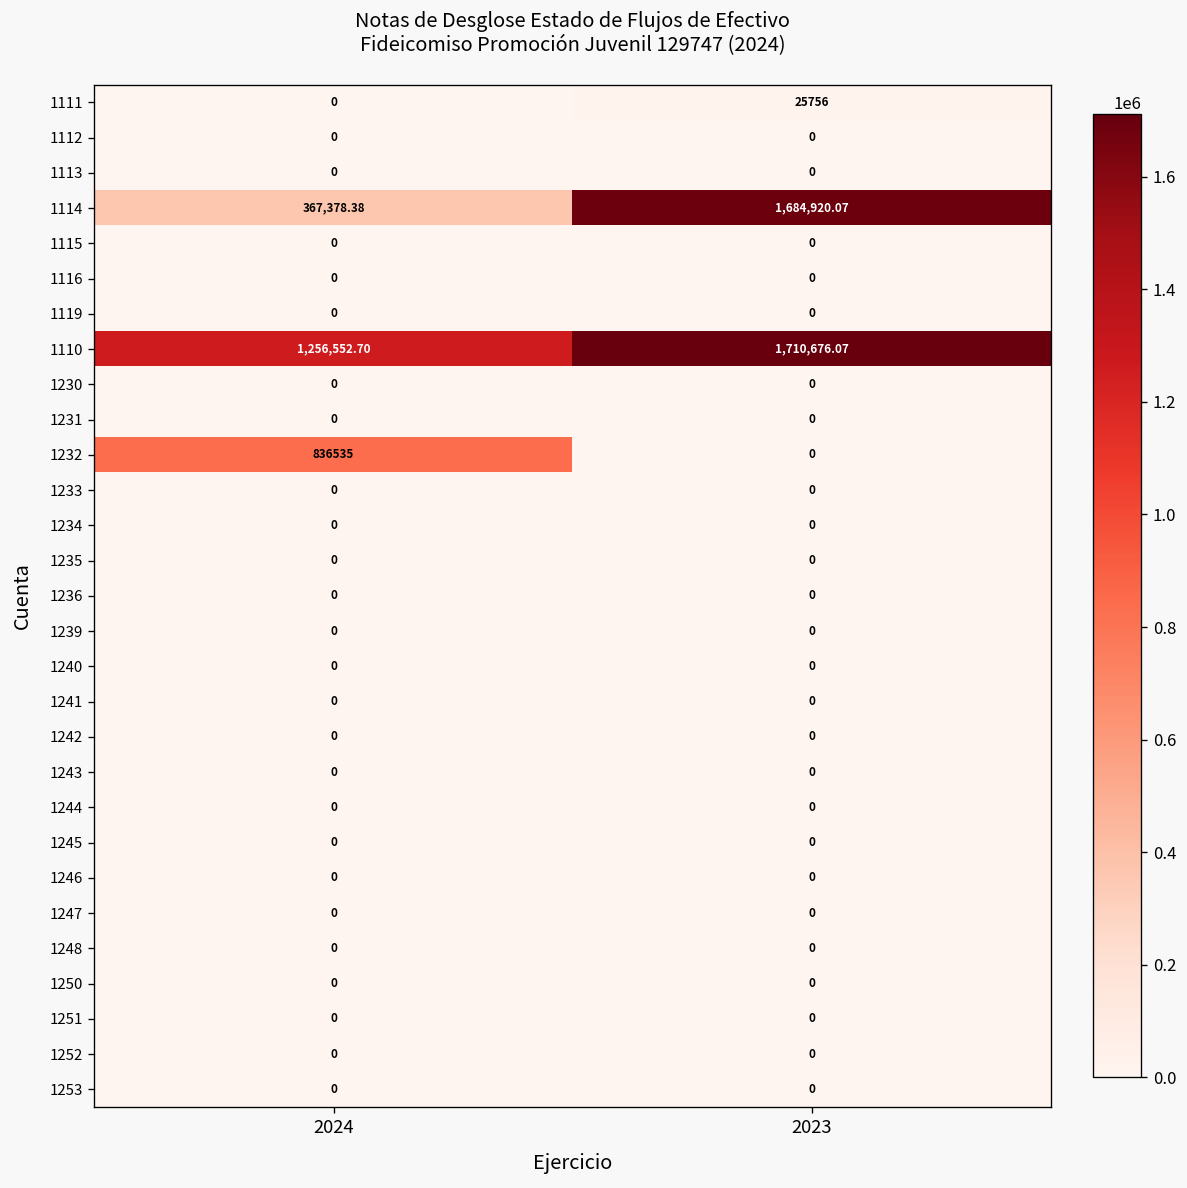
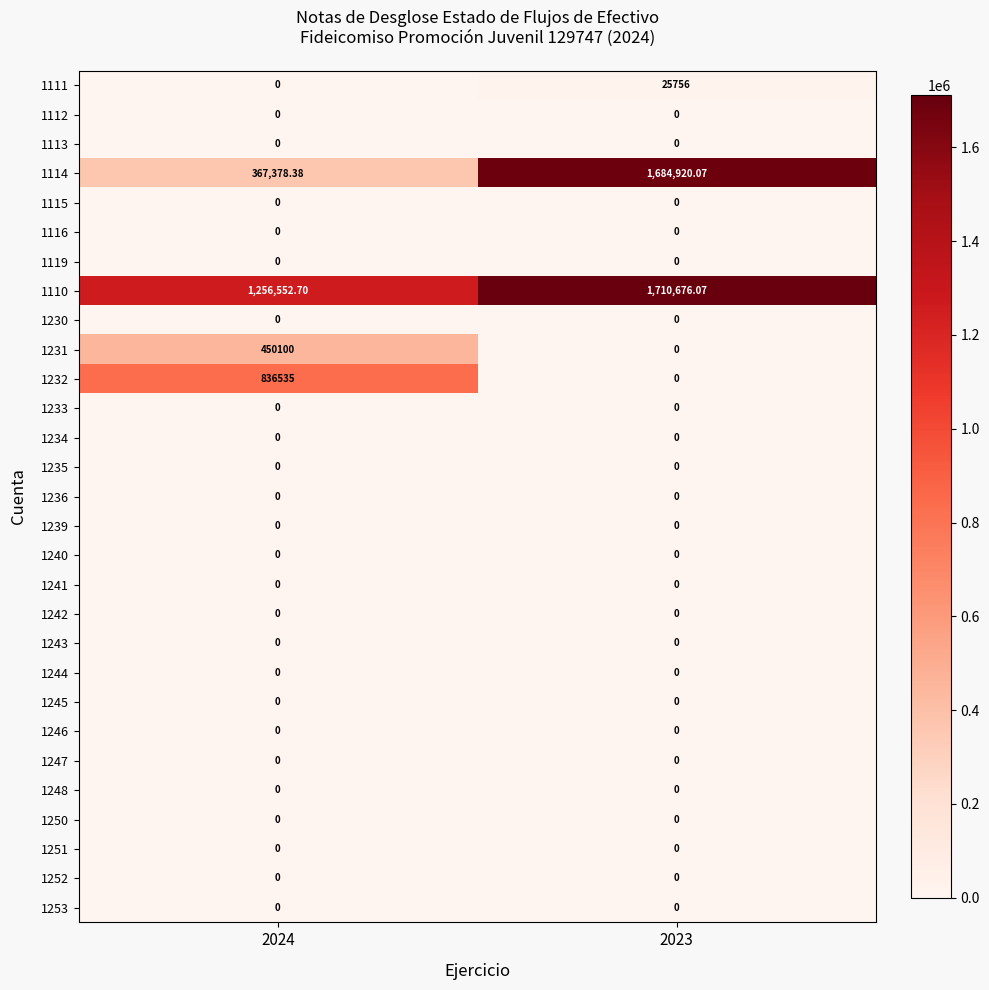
1231, 2024: 0 -> 450100
